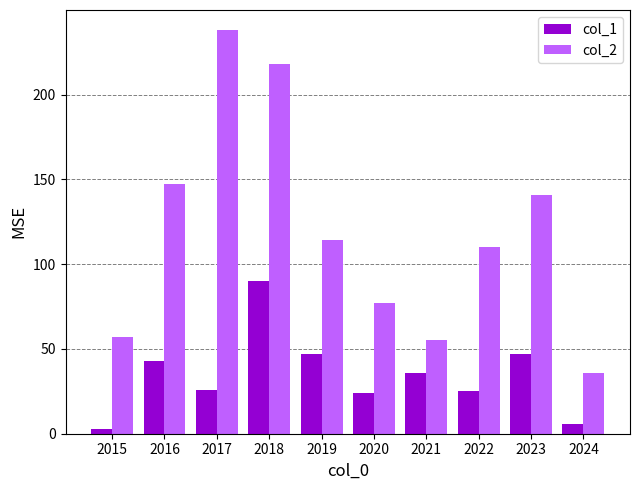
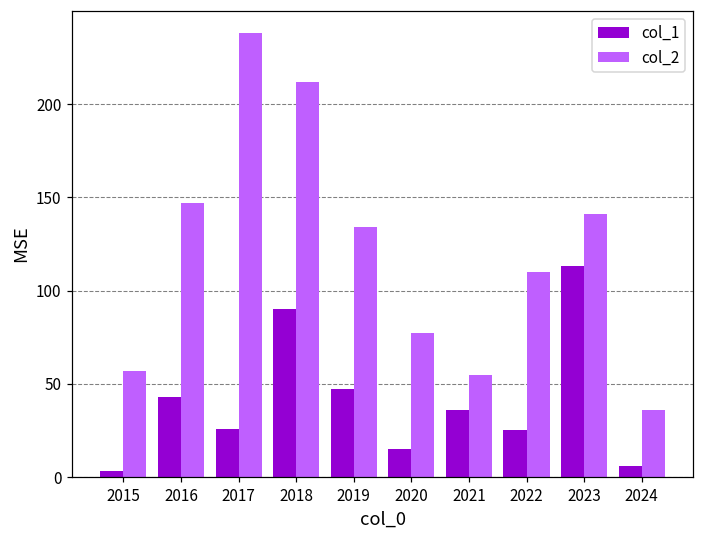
col_2, 2018: 218 -> 212
col_2, 2019: 114 -> 134
col_1, 2020: 24 -> 15
col_1, 2023: 47 -> 113
